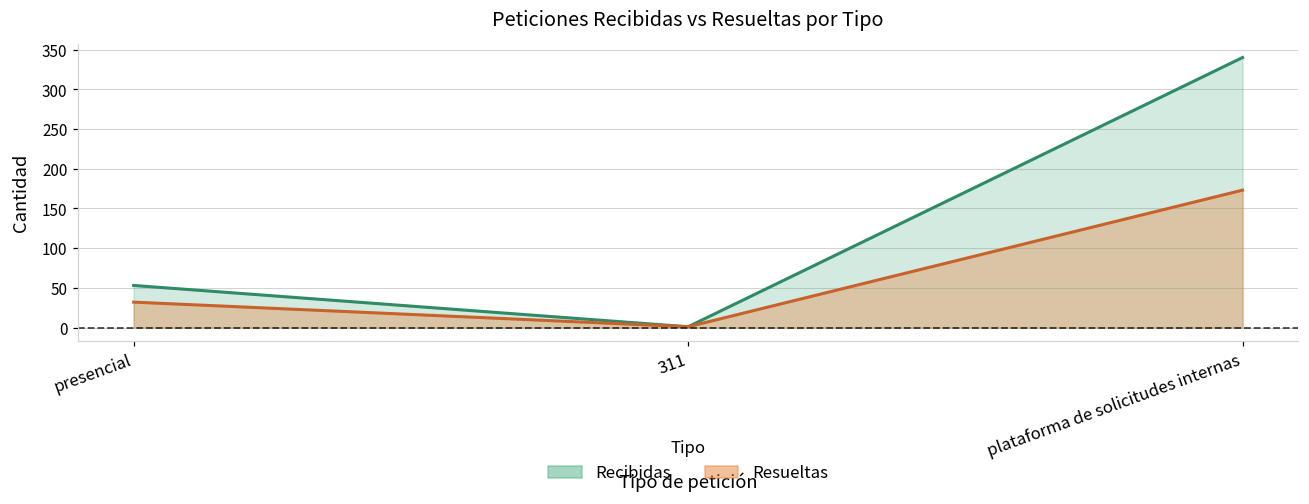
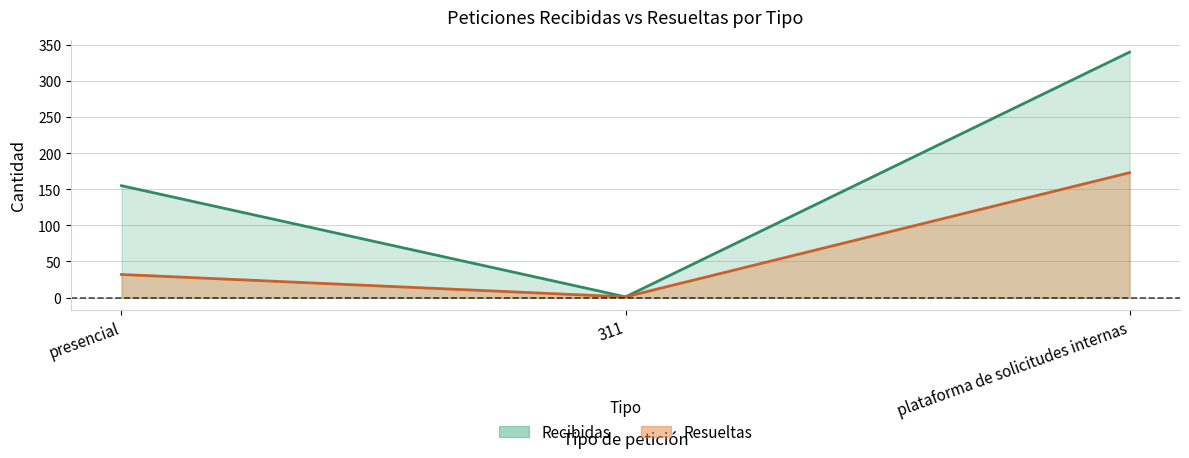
Recibidas, presencial: 50 -> 160
